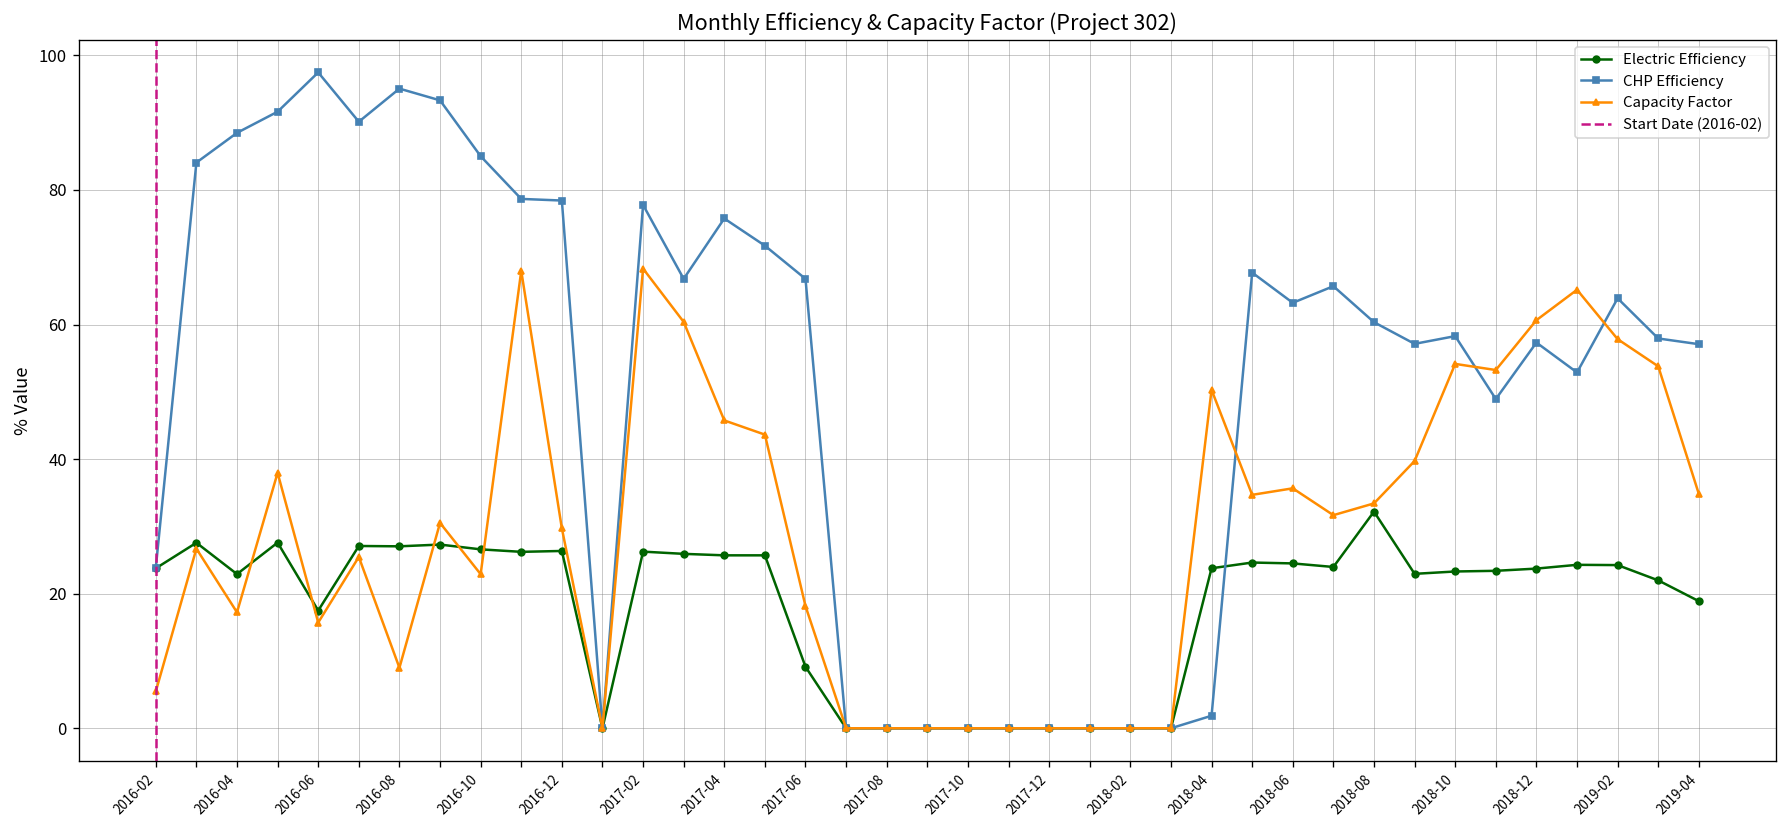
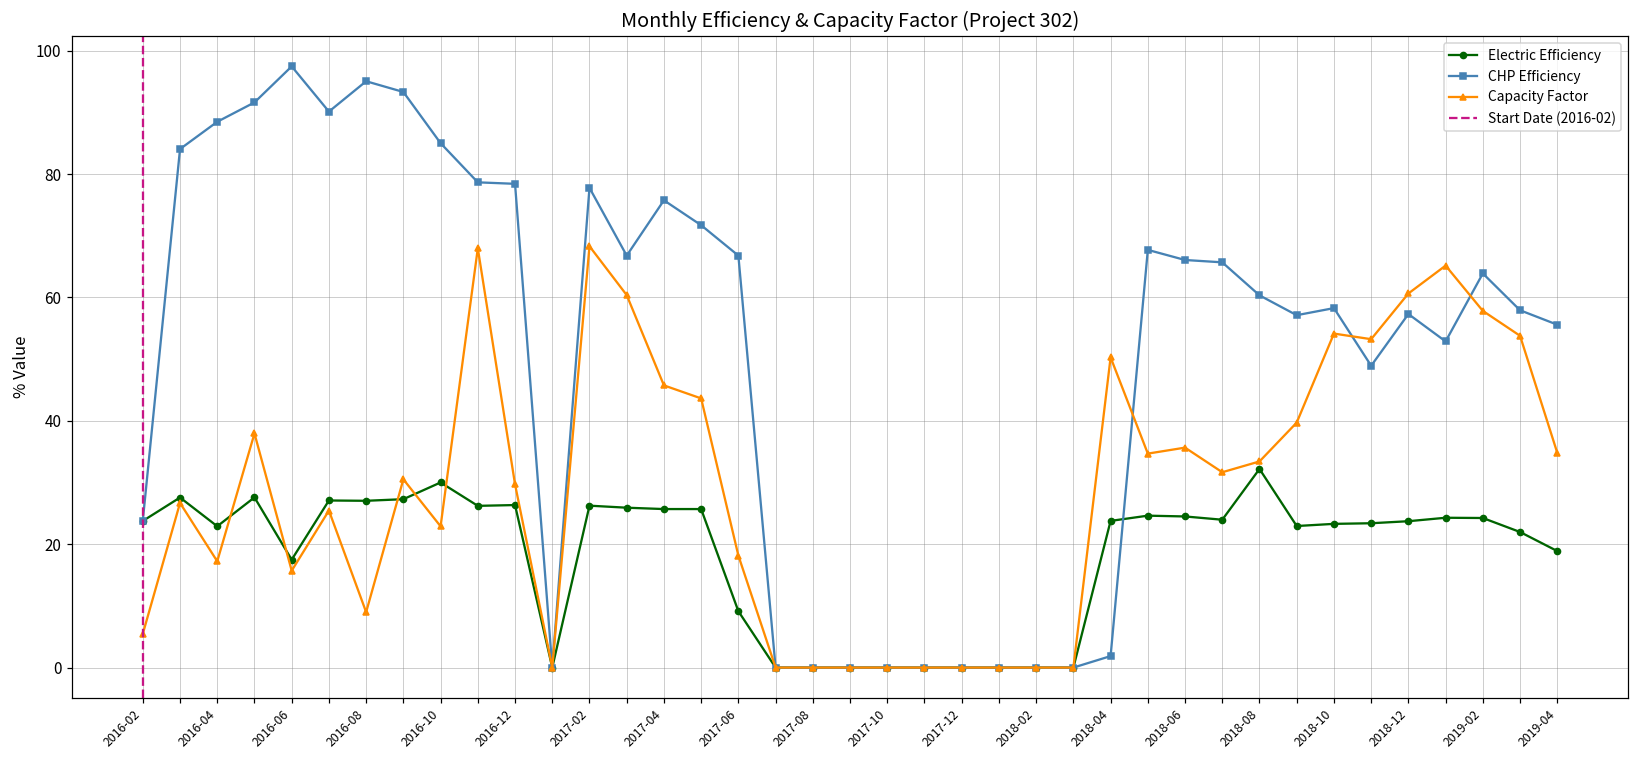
Electric Efficiency, 2016-10: 27 -> 30
CHP Efficiency, 2018-06: 63 -> 66
CHP Efficiency, 2019-04: 57 -> 56
